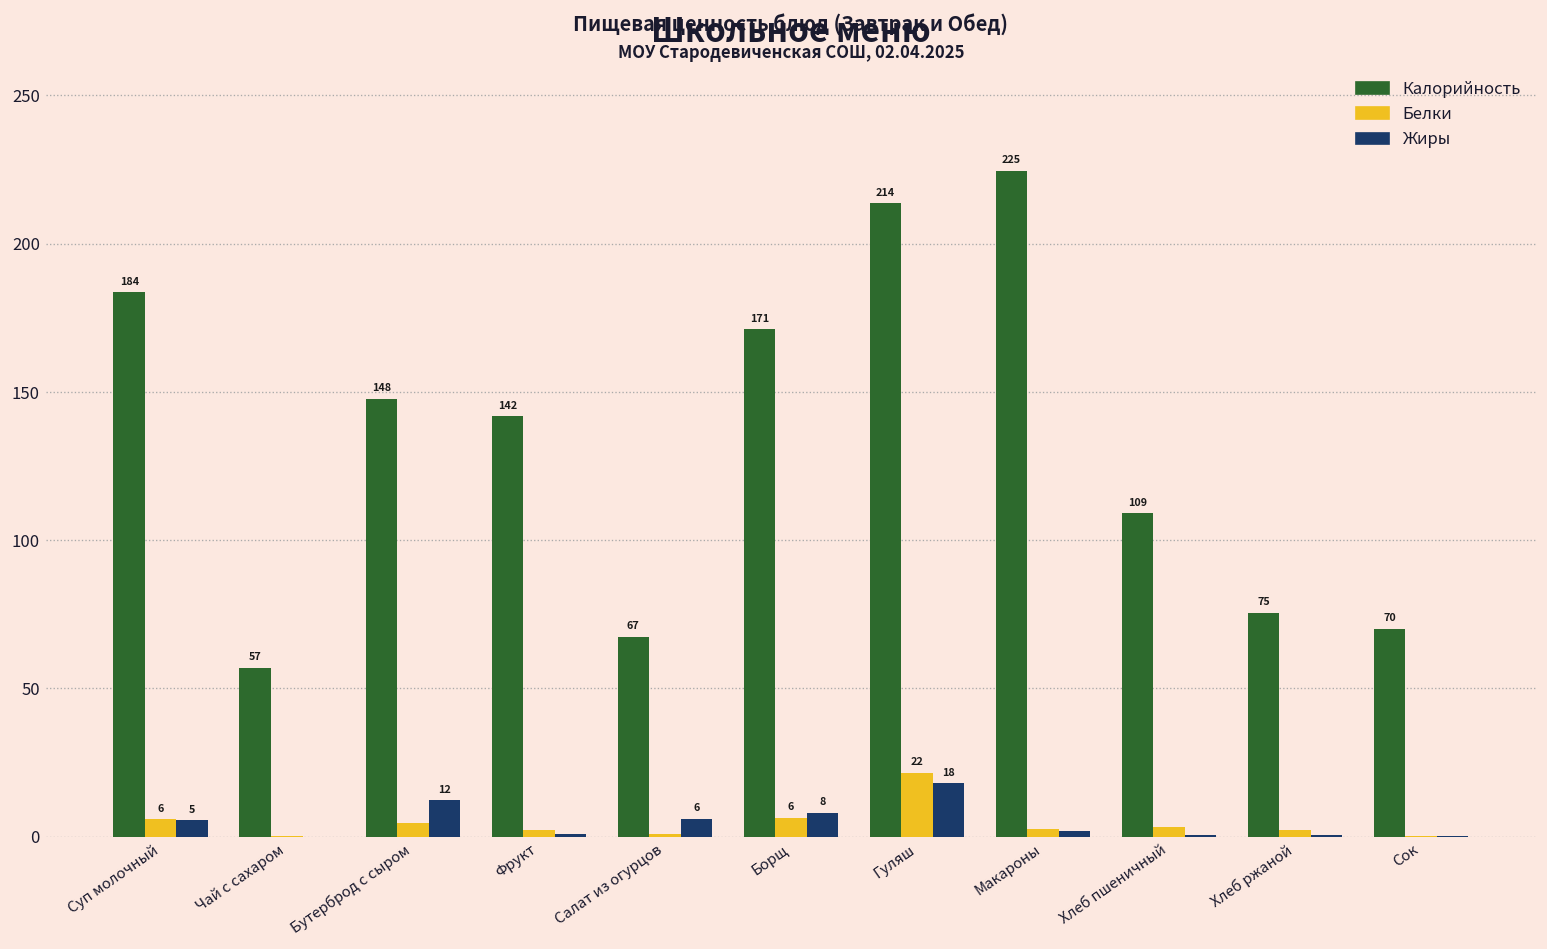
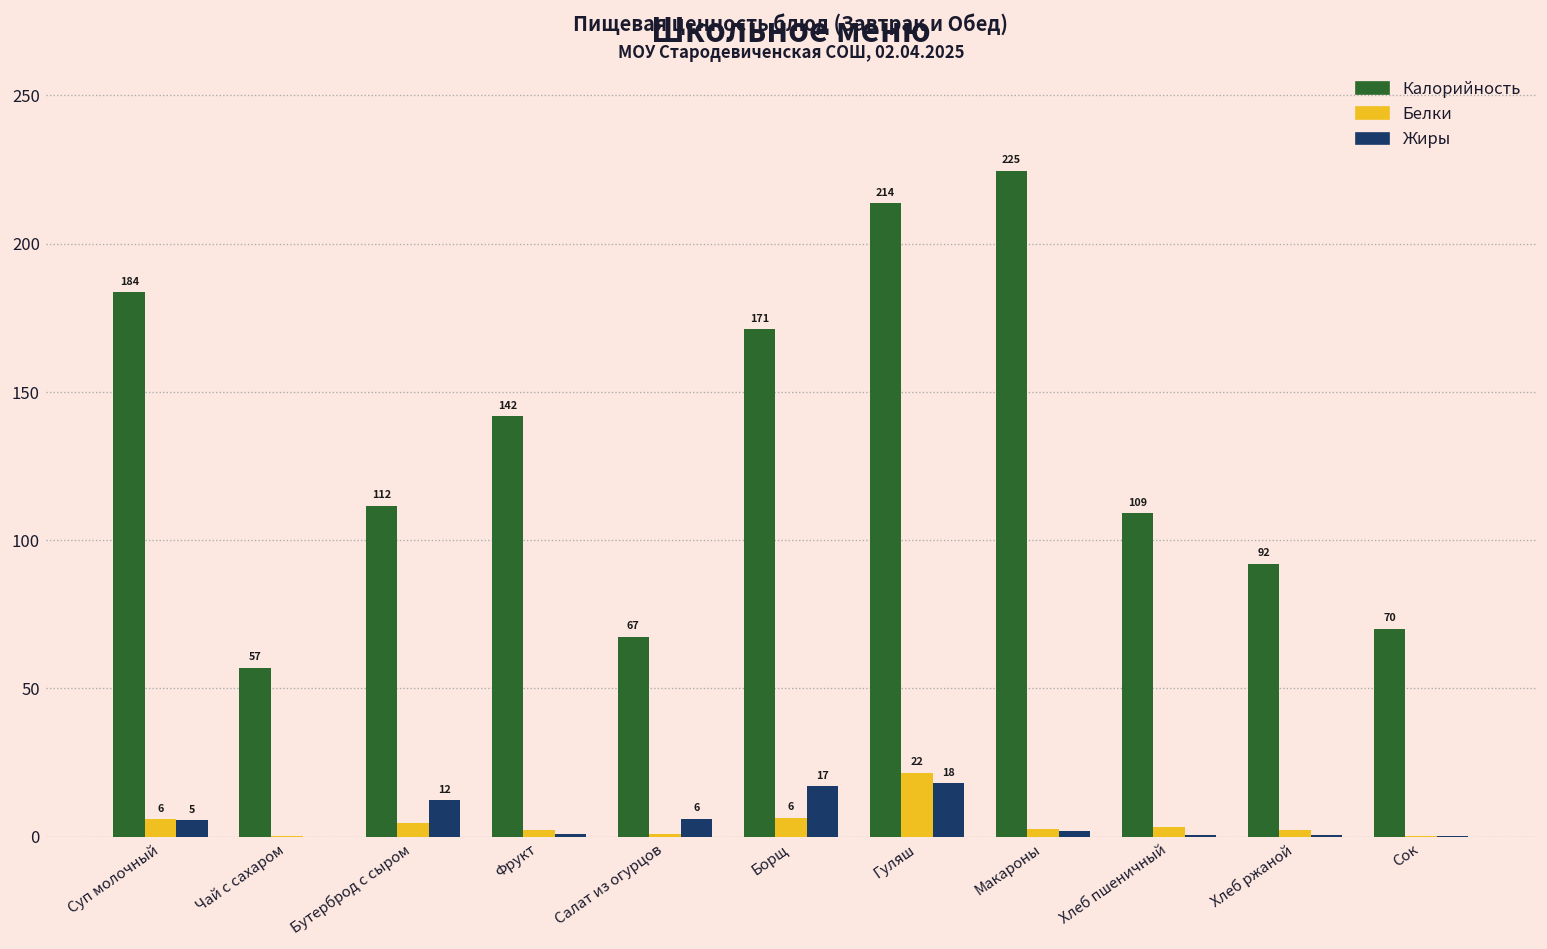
Калорийность, Бутерброд с сыром: 148 -> 112
Жиры, Борщ: 8 -> 17
Калорийность, Хлеб ржаной: 75 -> 92
